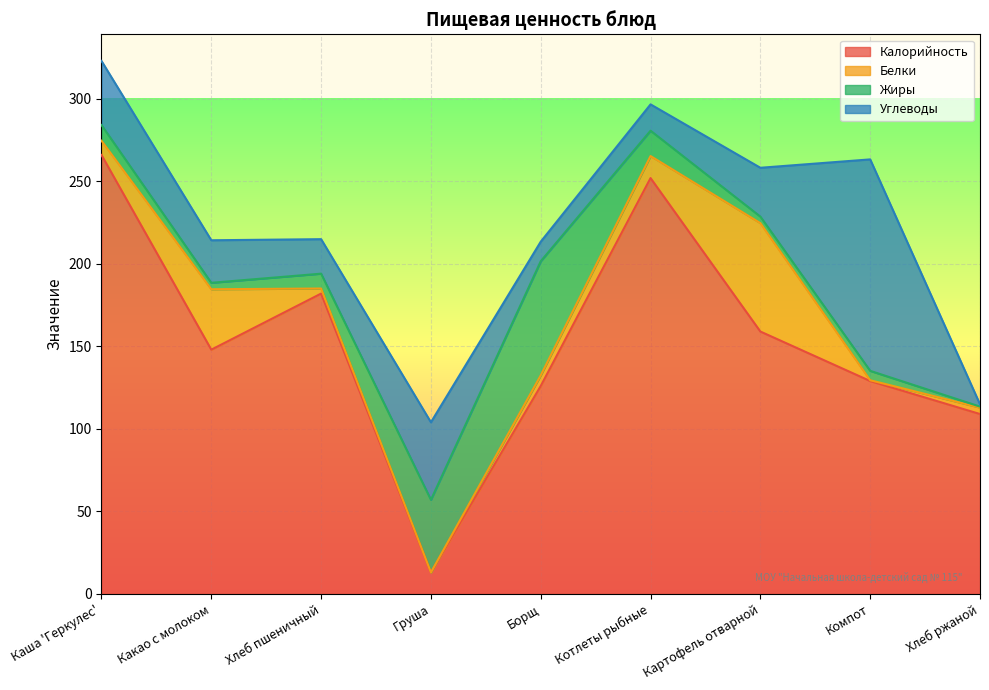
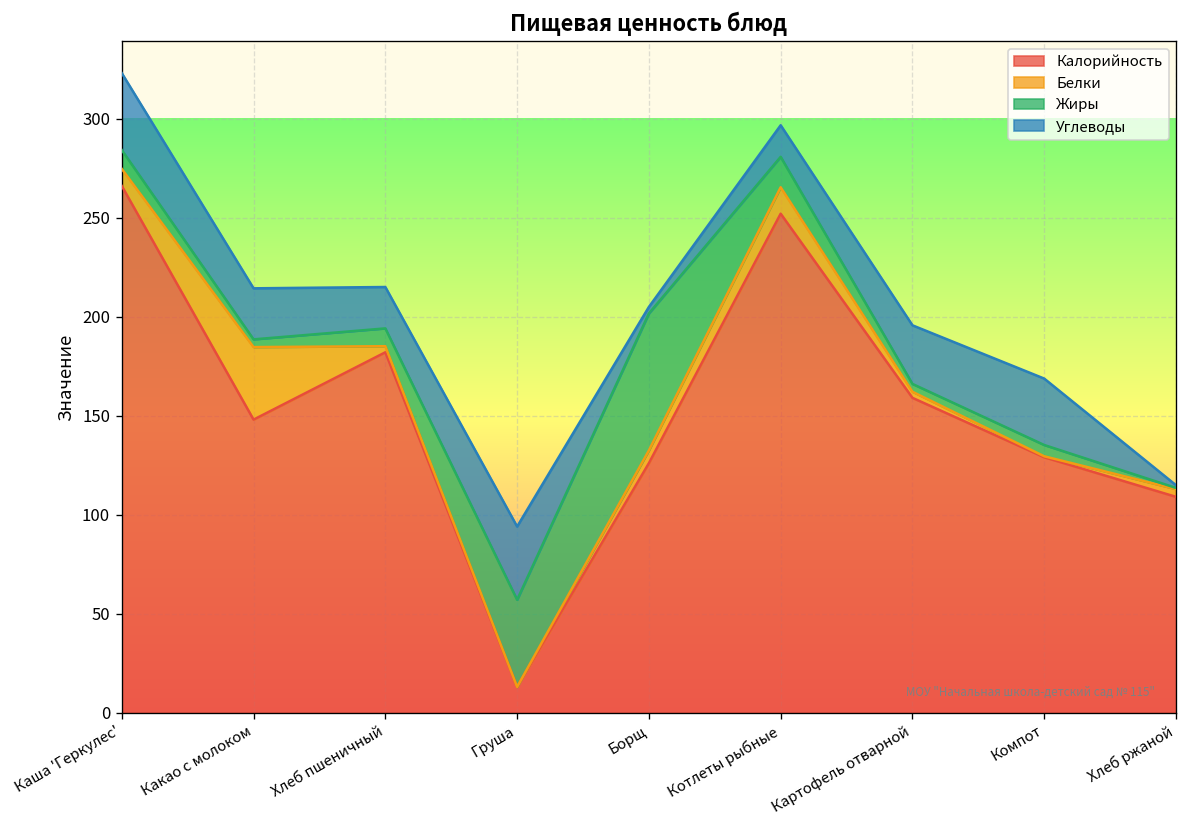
Углеводы, Груша: 47 -> 37
Углеводы, Борщ: 12 -> 3
Белки, Картофель отварной: 66 -> 3
Углеводы, Компот: 128 -> 34
